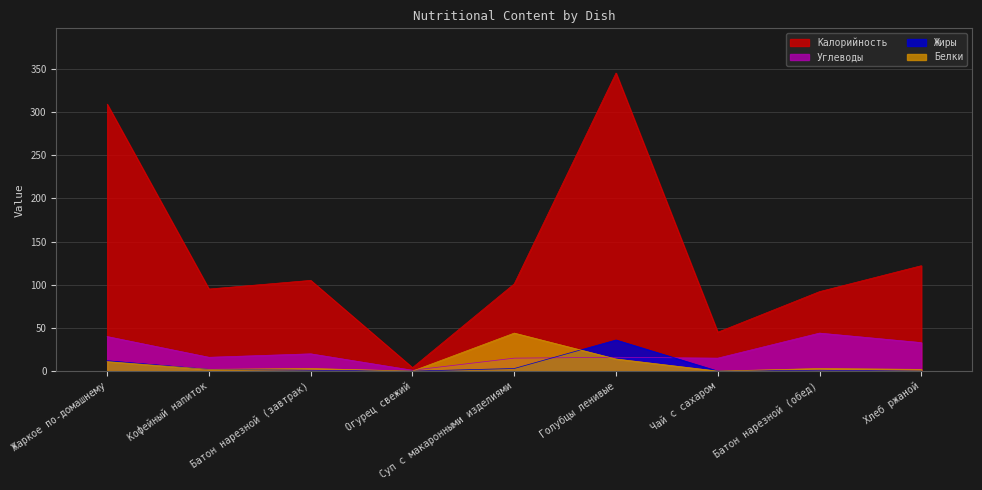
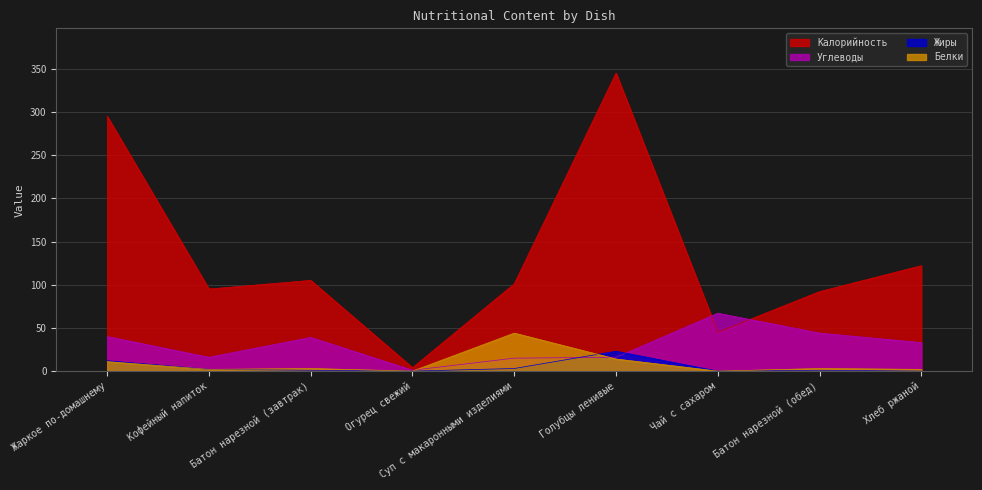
Калорийность, Жаркое по-домашнему: 310 -> 300
Углеводы, Батон нарезной (завтрак): 20 -> 40
Жиры, Голубцы ленивые: 40 -> 20
Углеводы, Чай с сахаром: 20 -> 70
